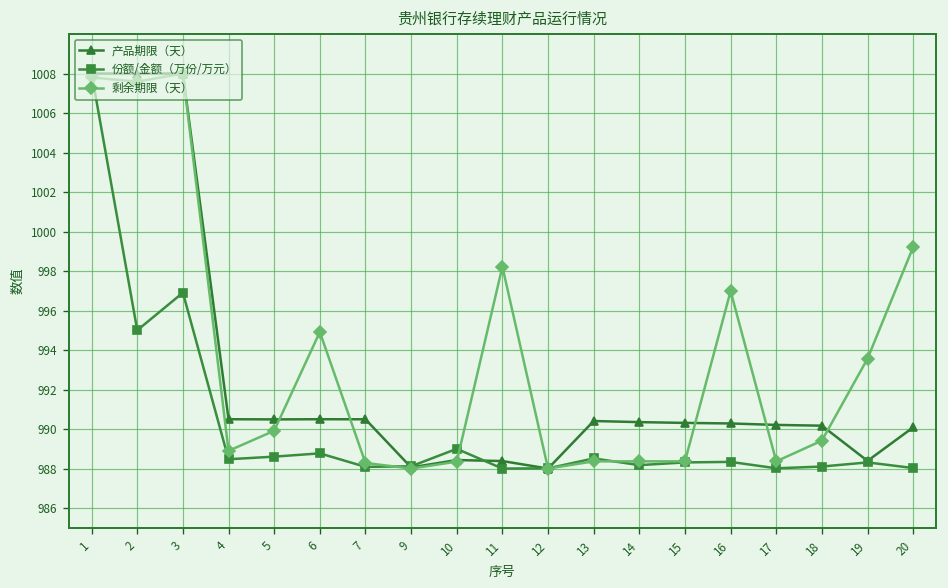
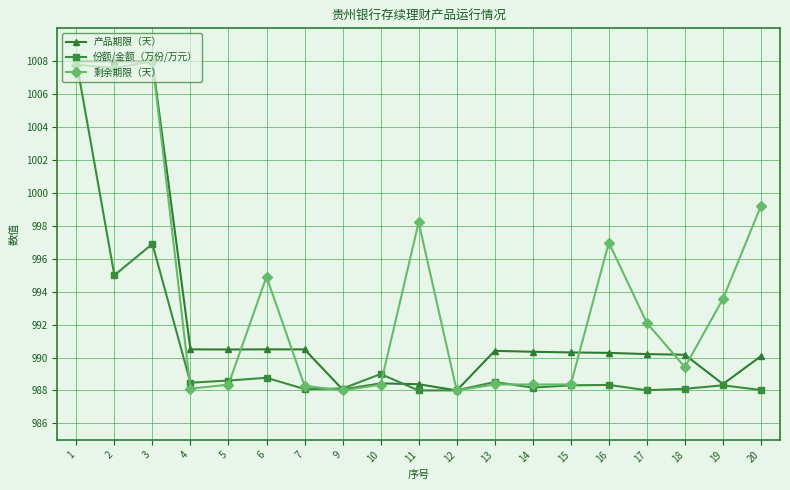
剩余期限（天）, 4: 988.9 -> 988.1
剩余期限（天）, 5: 989.9 -> 988.4
剩余期限（天）, 17: 988.4 -> 992.1
